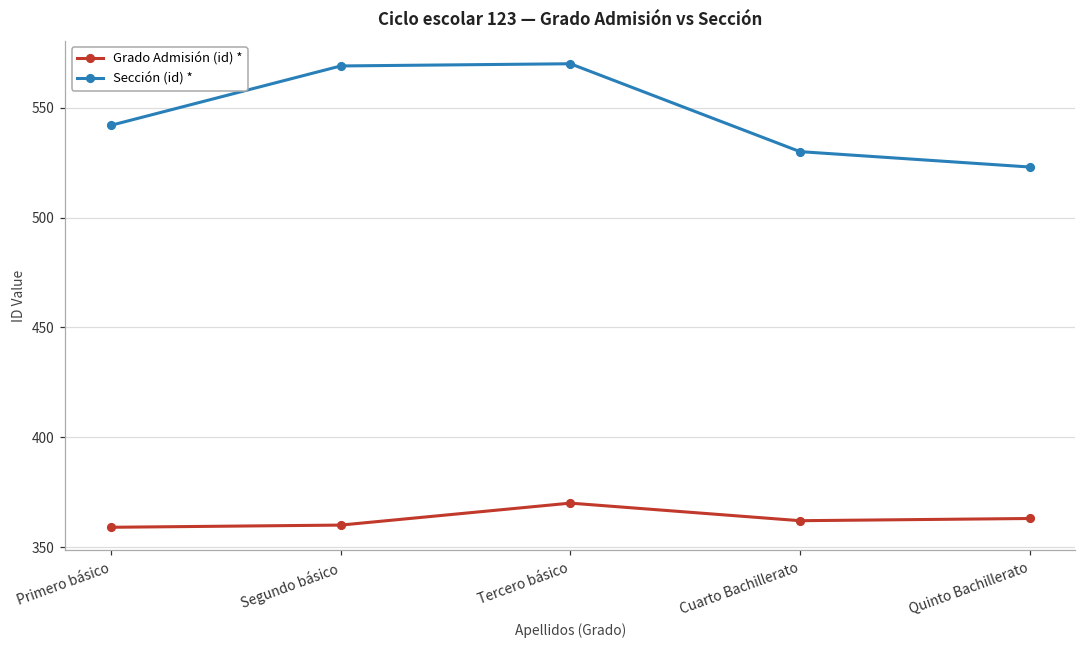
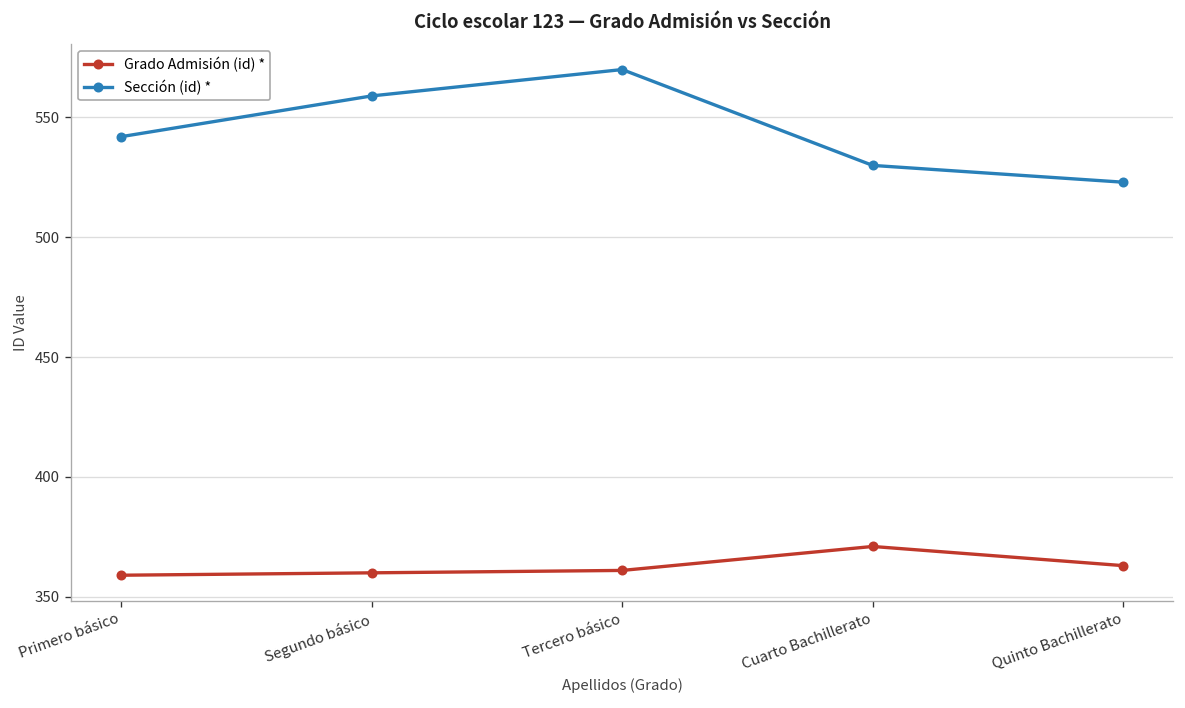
Sección (id) *, Segundo básico: 569 -> 559
Grado Admisión (id) *, Tercero básico: 370 -> 361
Grado Admisión (id) *, Cuarto Bachillerato: 362 -> 371
